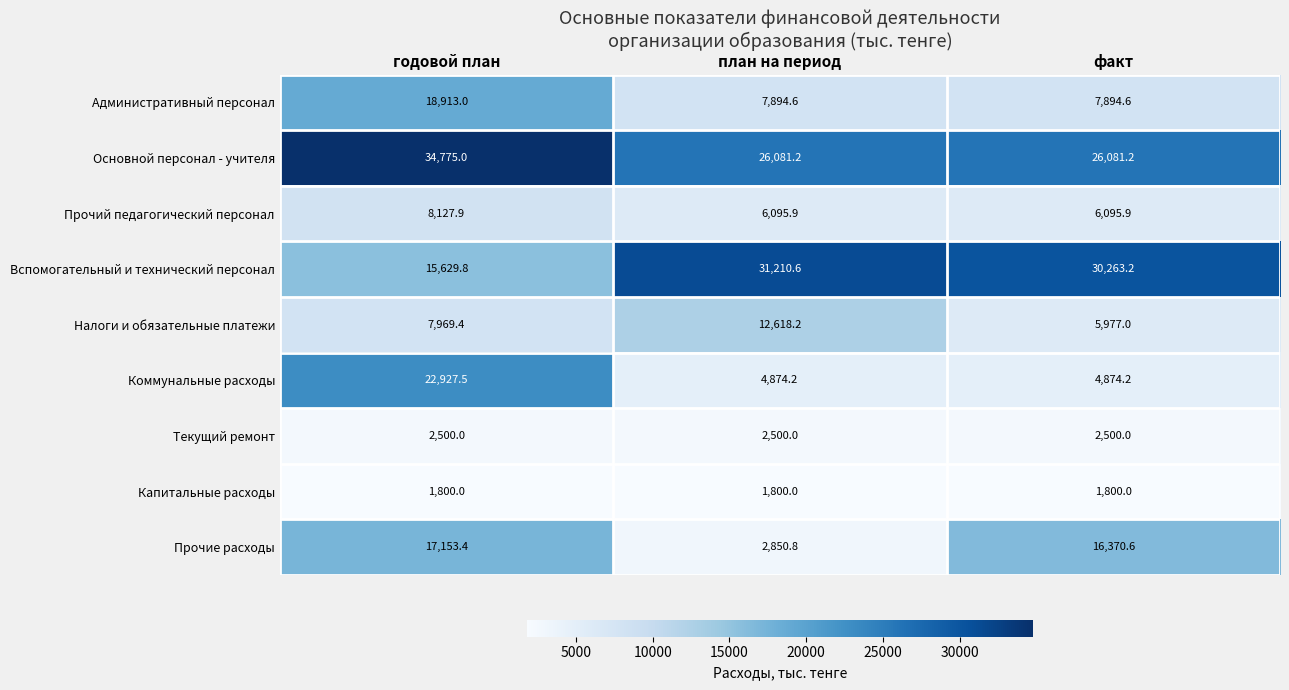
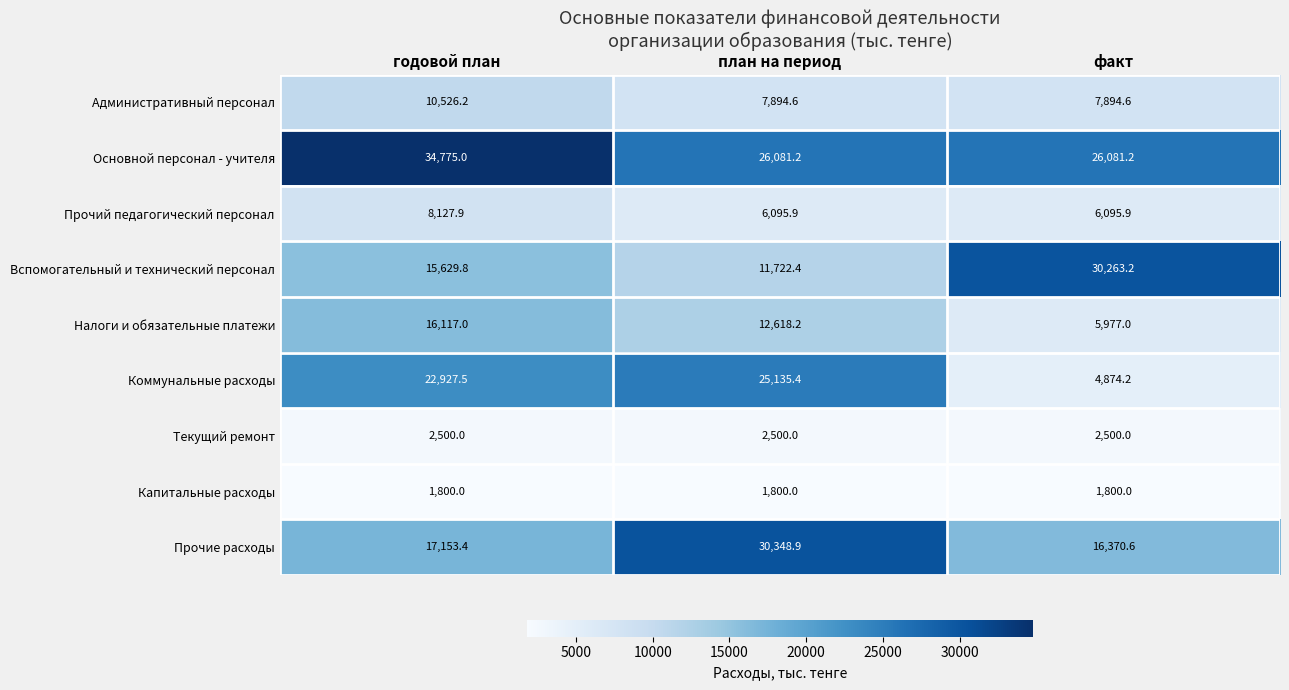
Административный персонал, годовой план: 18,913.0 -> 10,526.2
Вспомогательный и технический персонал, план на период: 31,210.6 -> 11,722.4
Налоги и обязательные платежи, годовой план: 7,969.4 -> 16,117.0
Коммунальные расходы, план на период: 4,874.2 -> 25,135.4
Прочие расходы, план на период: 2,850.8 -> 30,348.9
